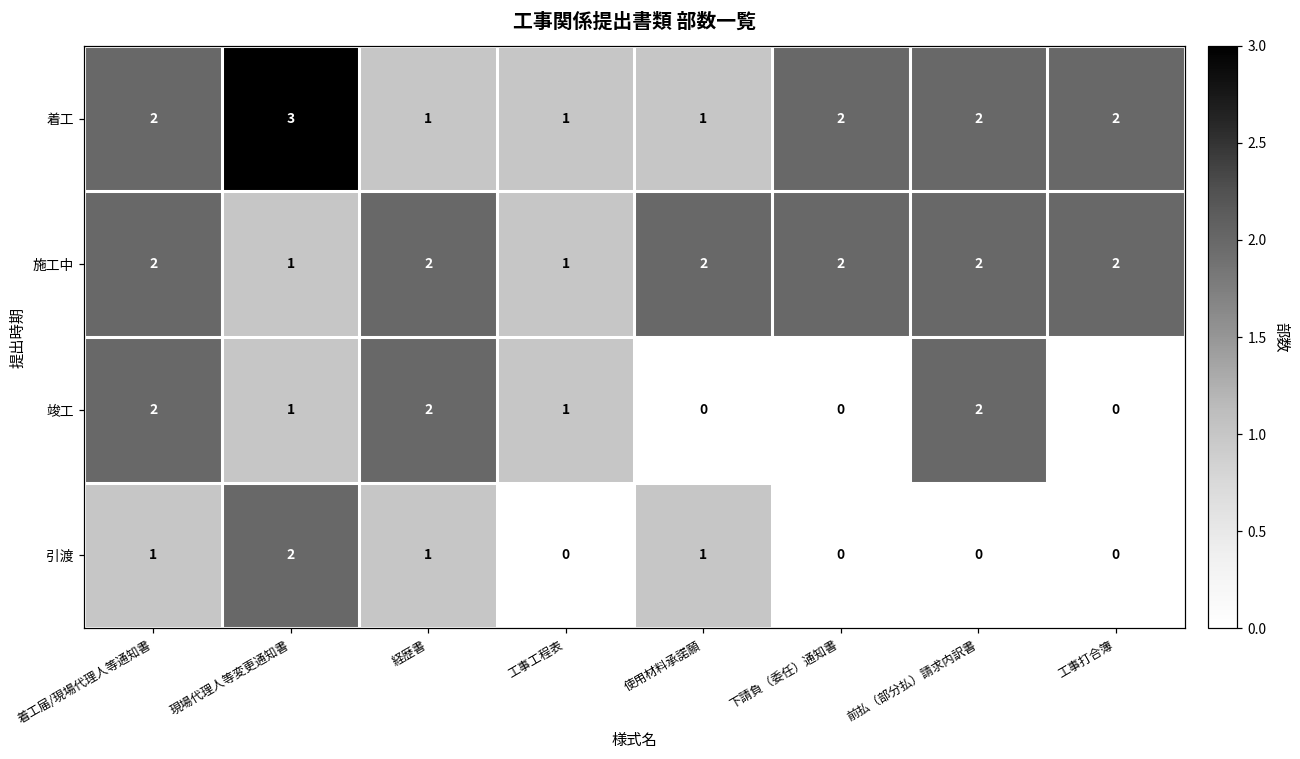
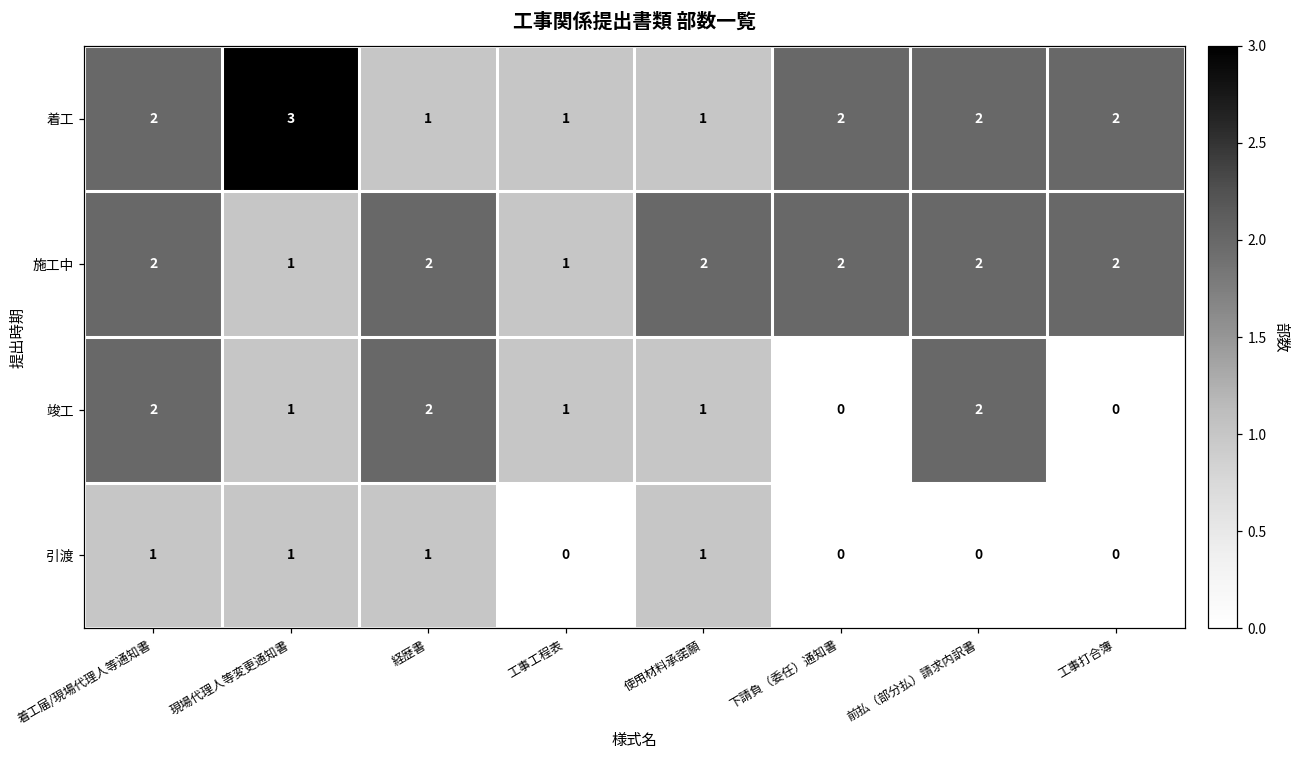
竣工, 使用材料承諾願: 0 -> 1
引渡, 現場代理人等変更通知書: 2 -> 1
